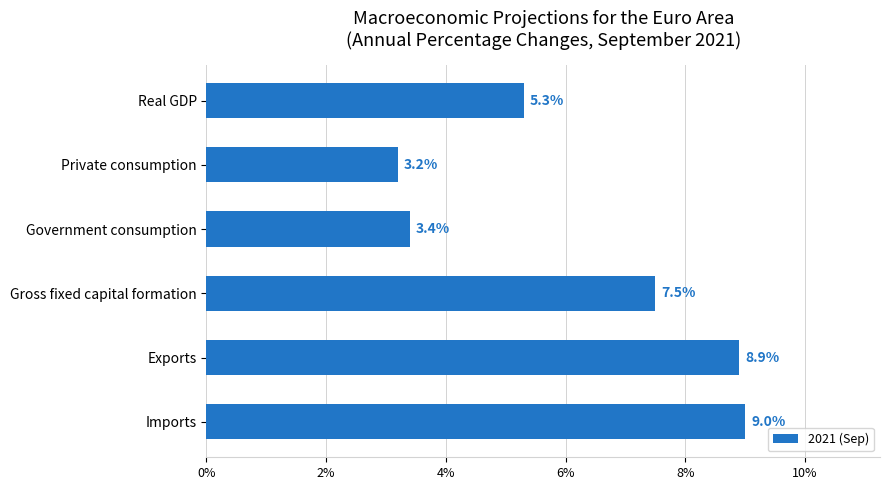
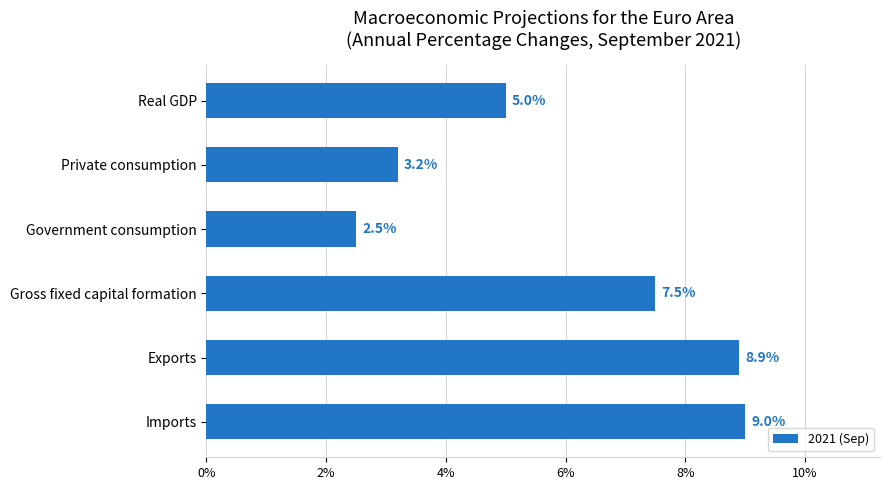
Real GDP: 5.3% -> 5.0%
Government consumption: 3.4% -> 2.5%
